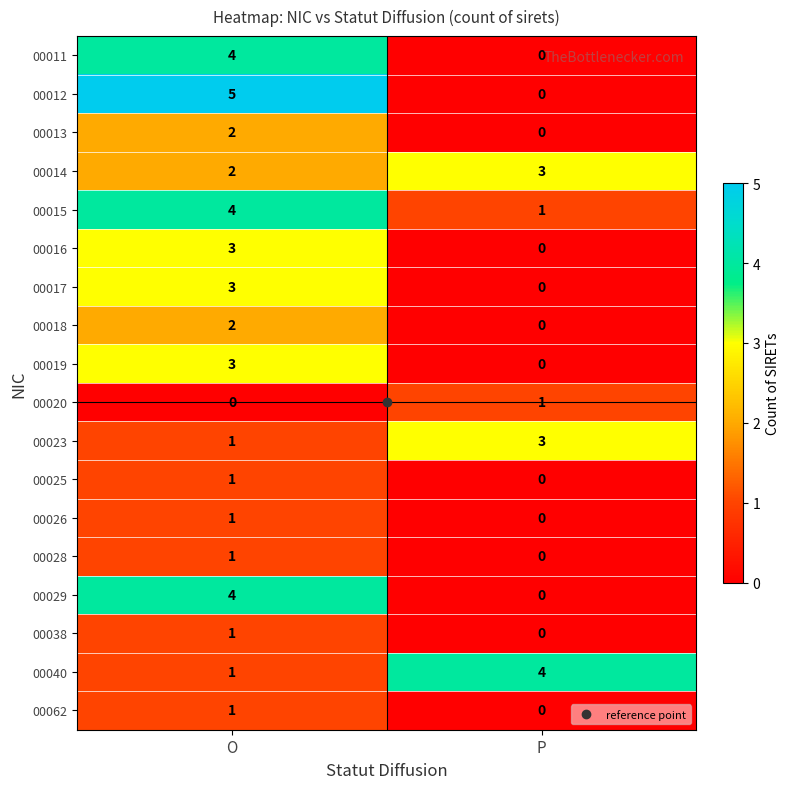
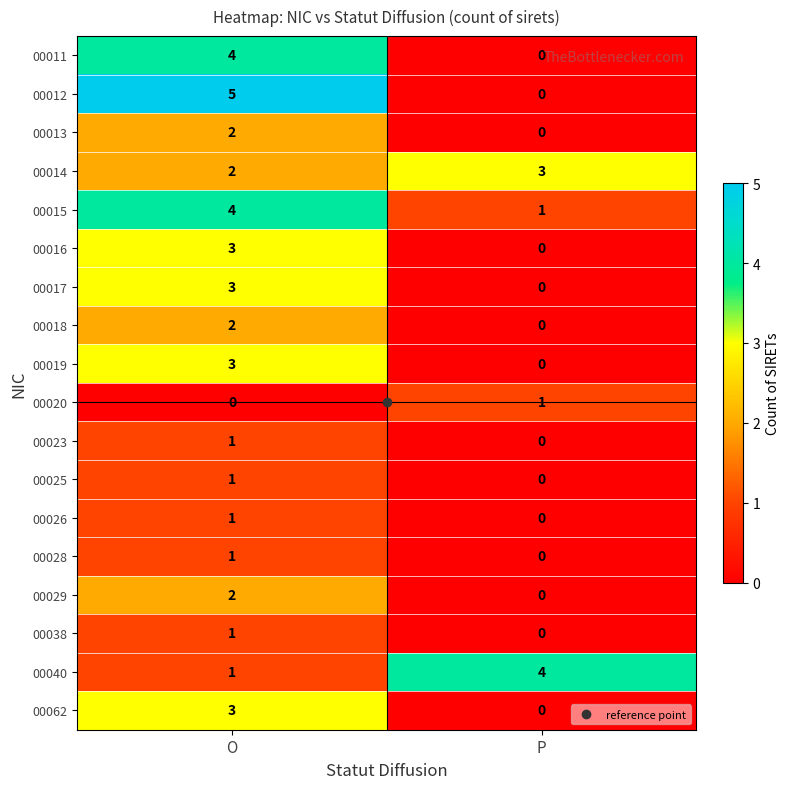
00023, P: 3 -> 0
00029, O: 4 -> 2
00062, O: 1 -> 3
